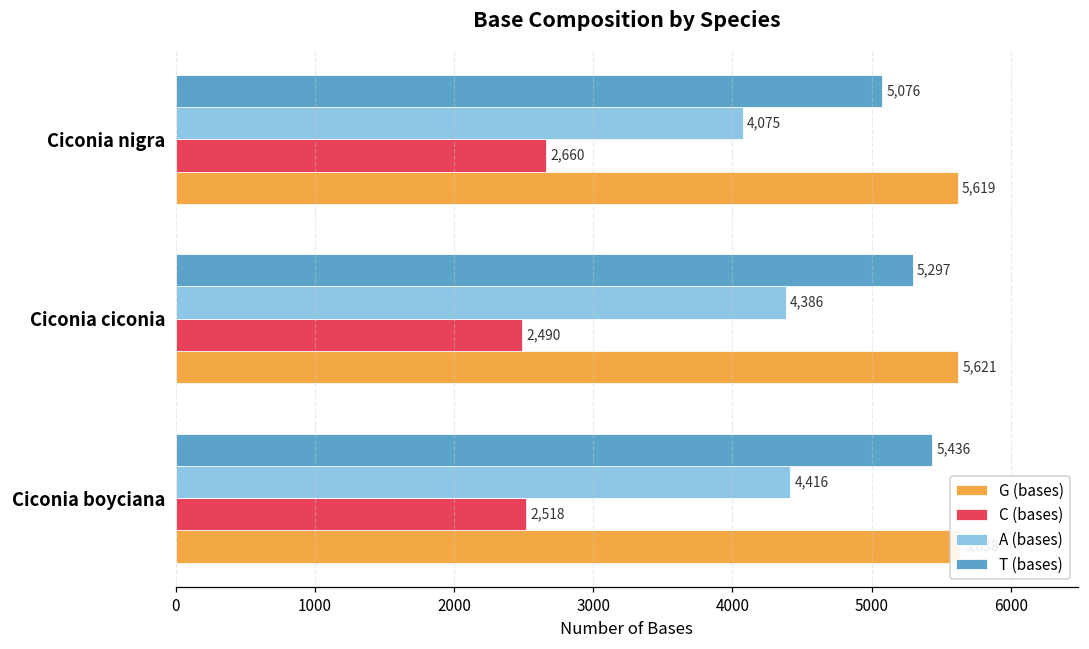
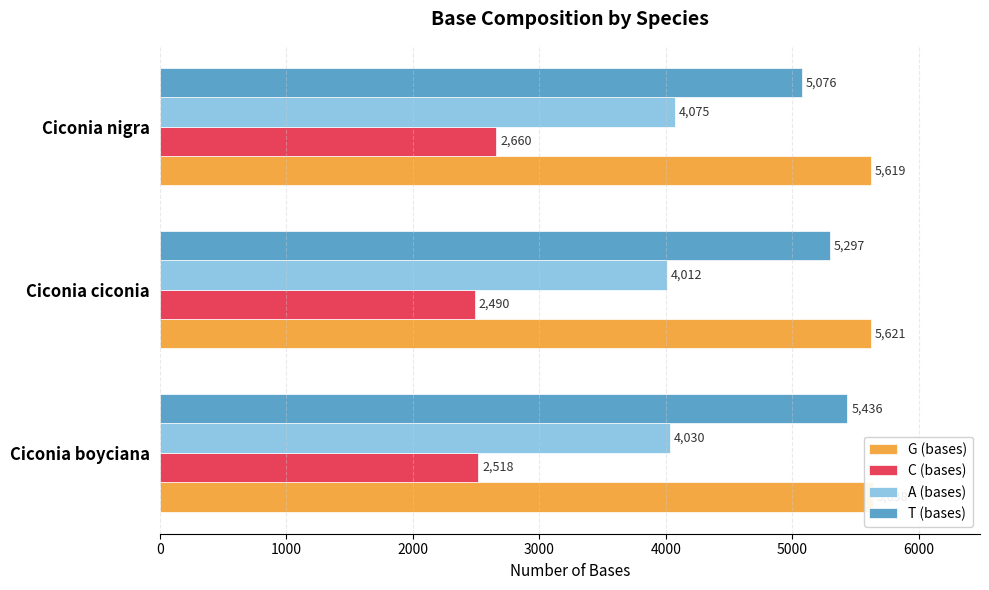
A (bases), Ciconia ciconia: 4,386 -> 4,012
A (bases), Ciconia boyciana: 4,416 -> 4,030
